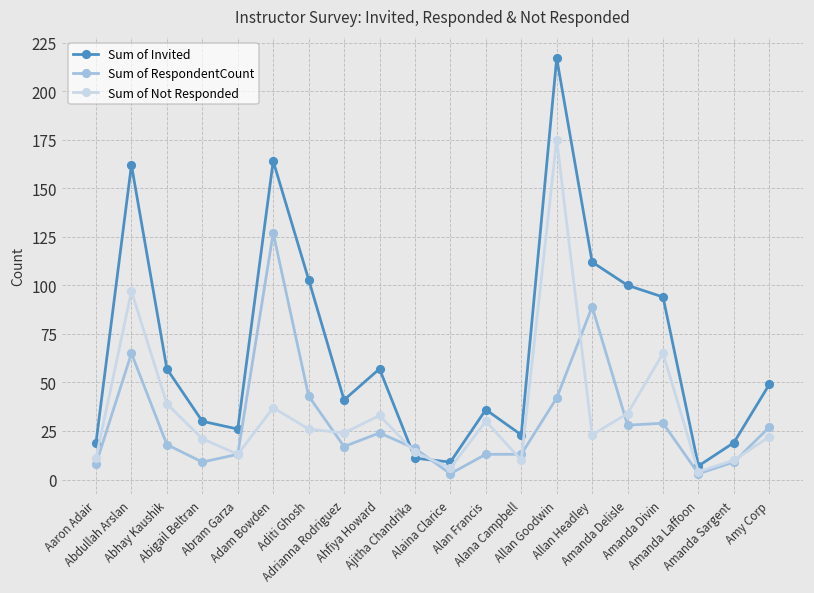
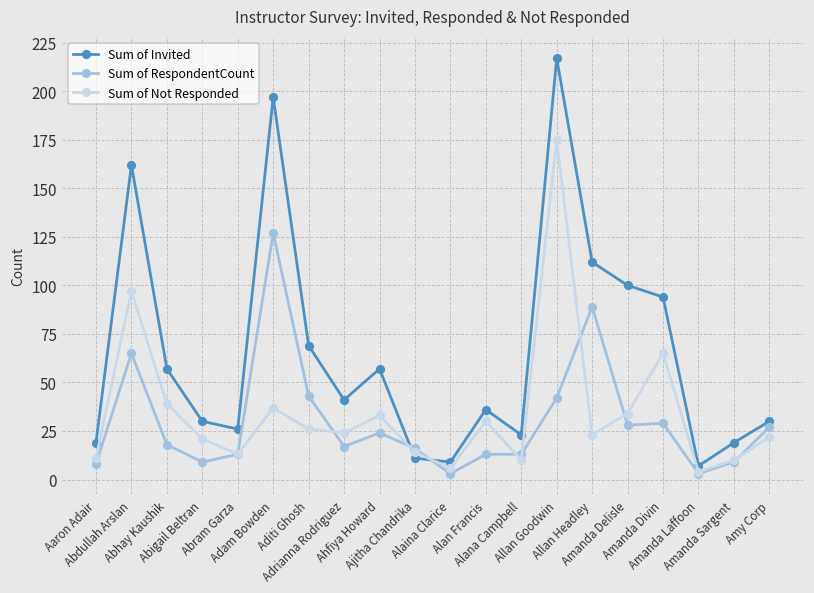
Sum of Invited, Adam Bowden: 164 -> 197
Sum of Invited, Aditi Ghosh: 103 -> 69
Sum of Invited, Amy Corp: 49 -> 30
